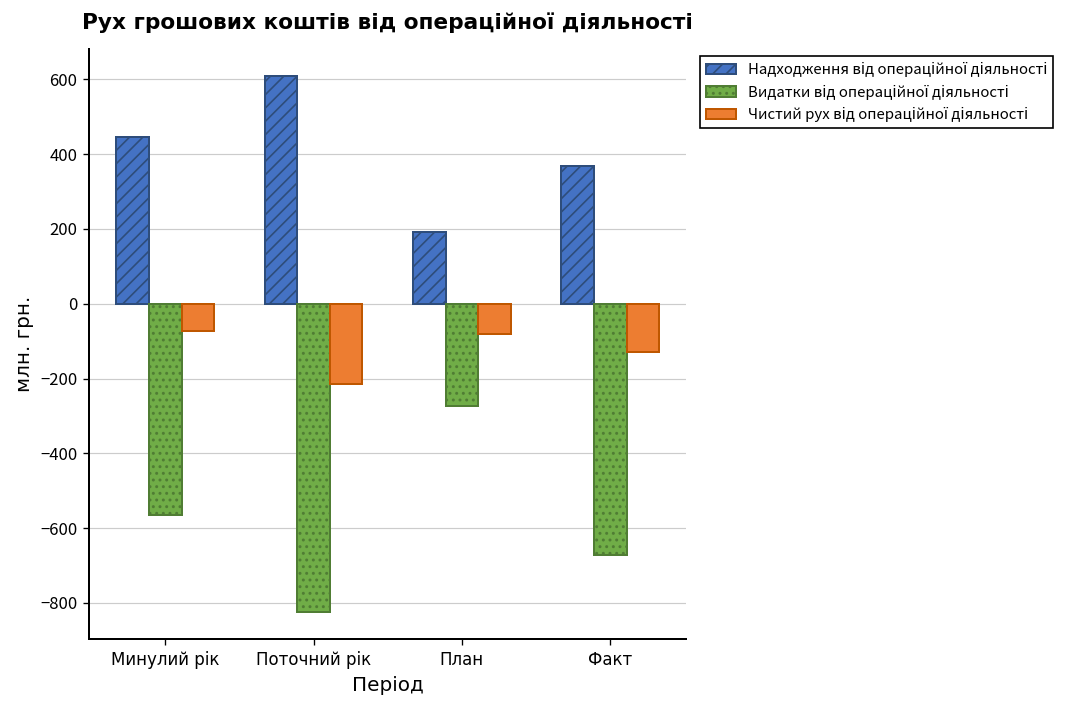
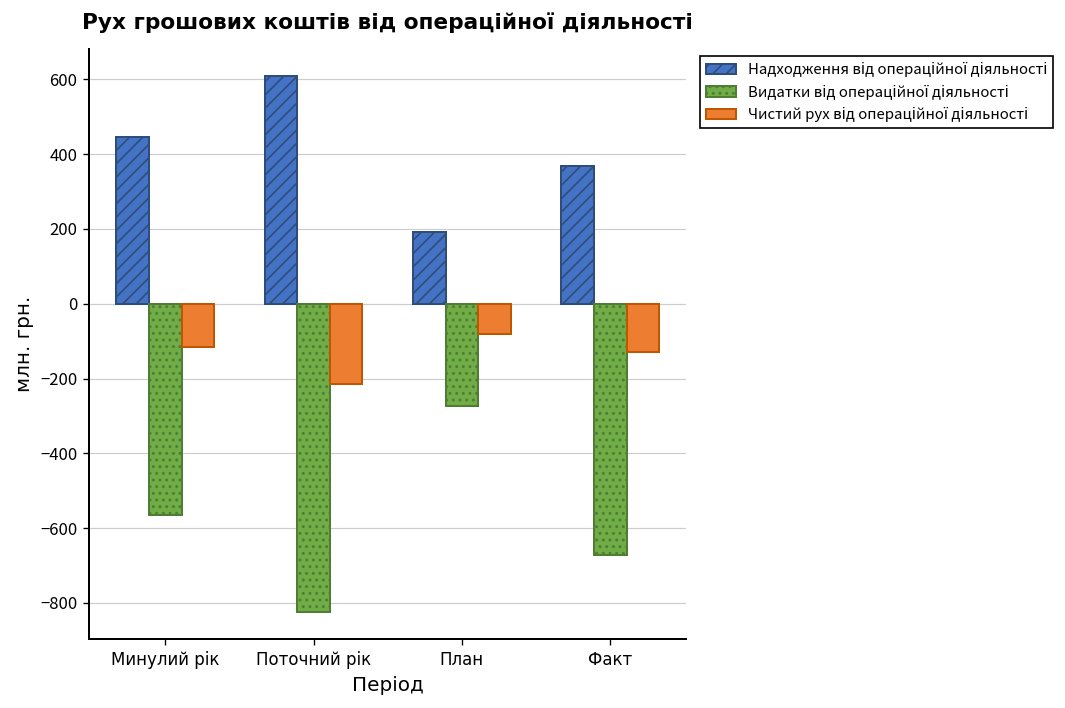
Чистий рух від операційної діяльності, Минулий рік: -70 -> -120
